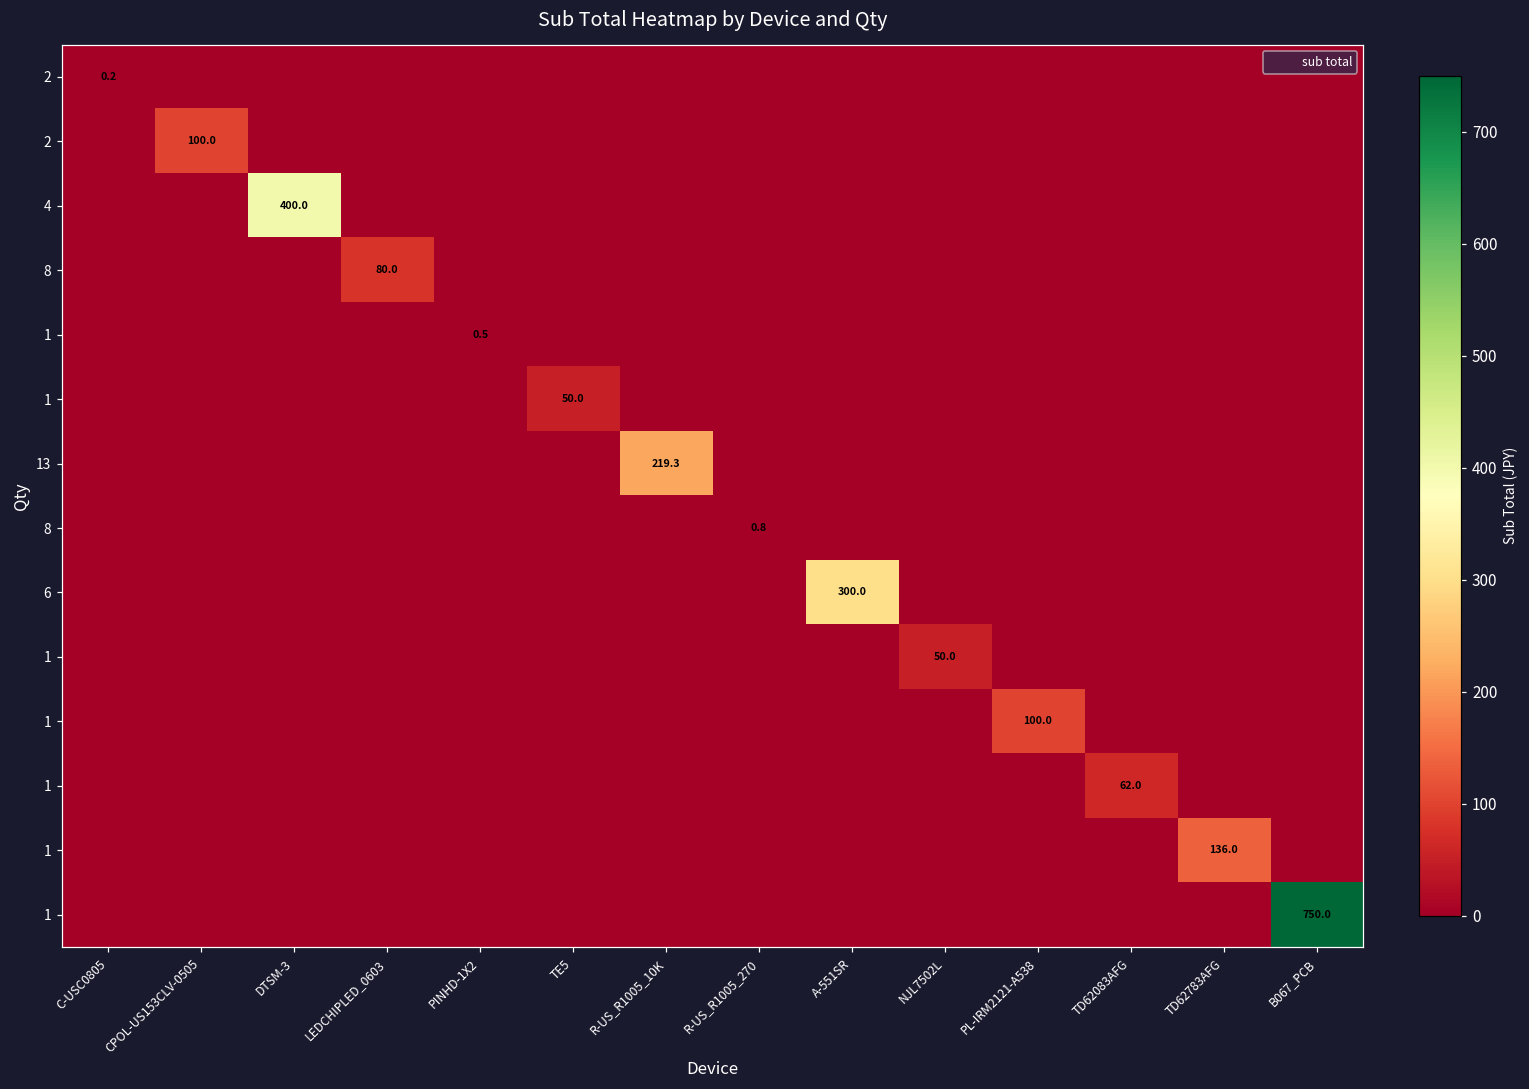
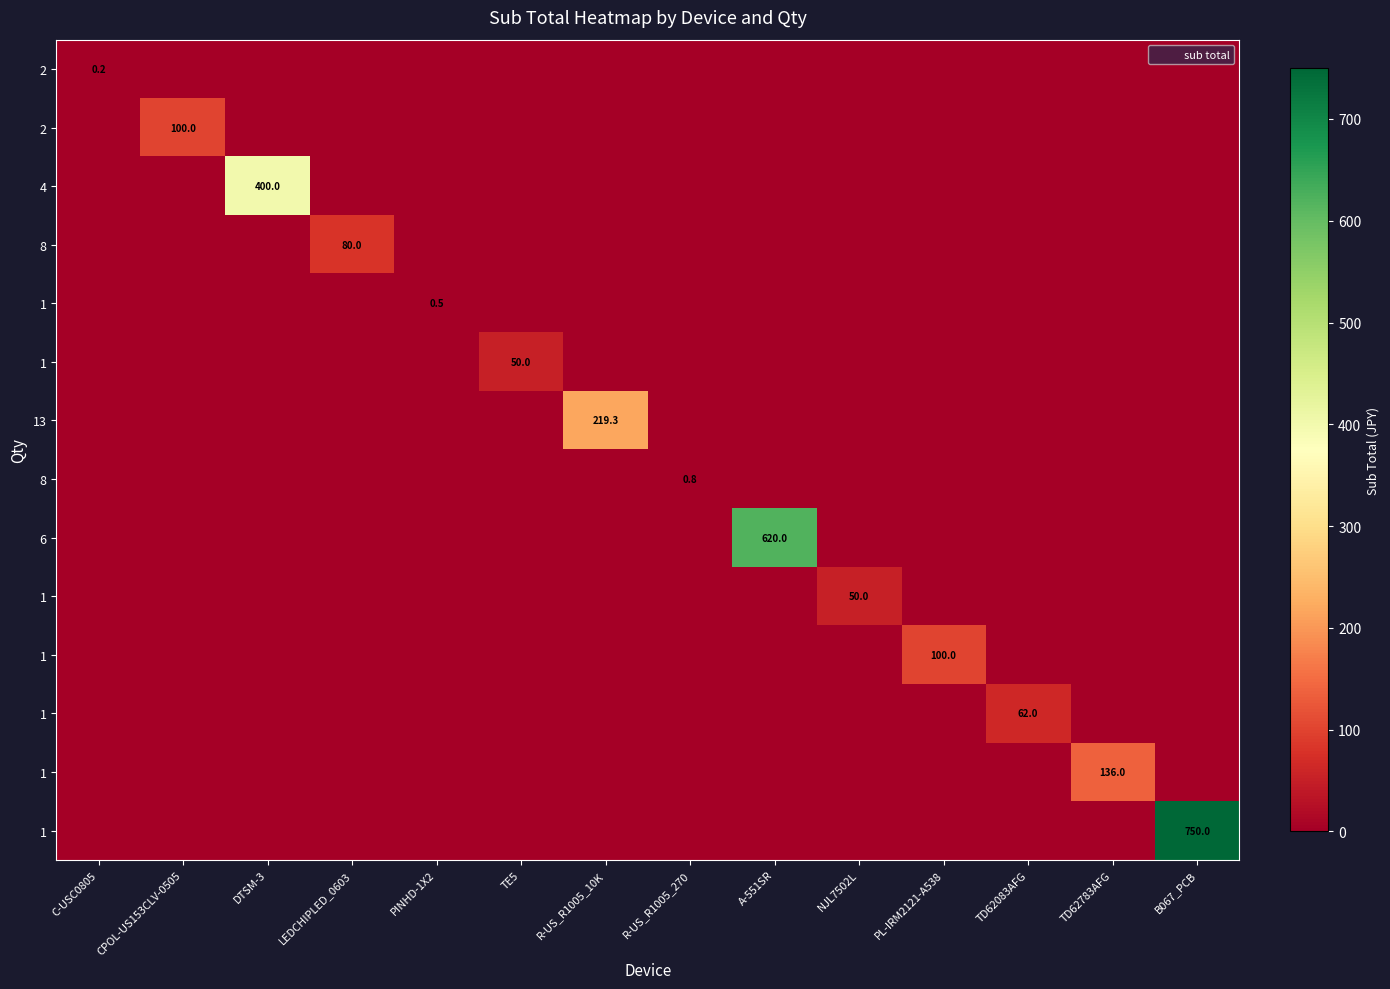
6, A-551SR: 300.0 -> 620.0
